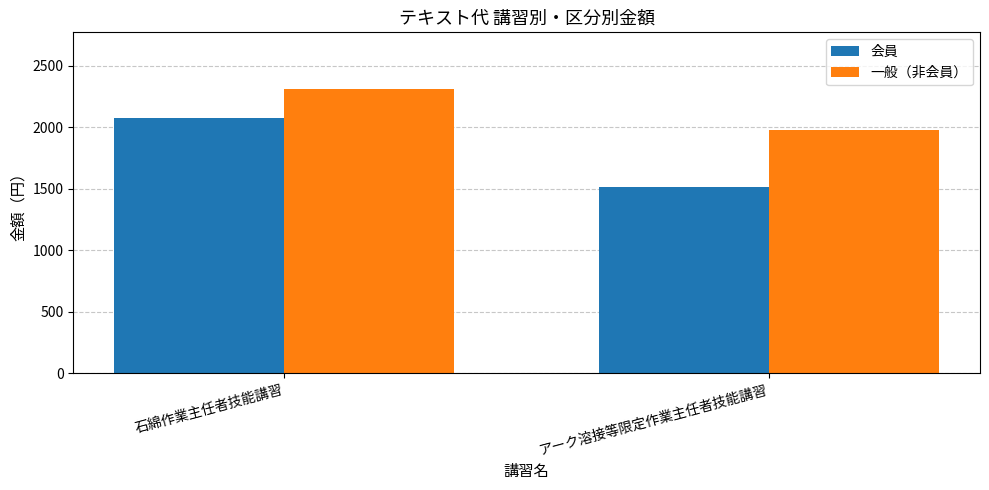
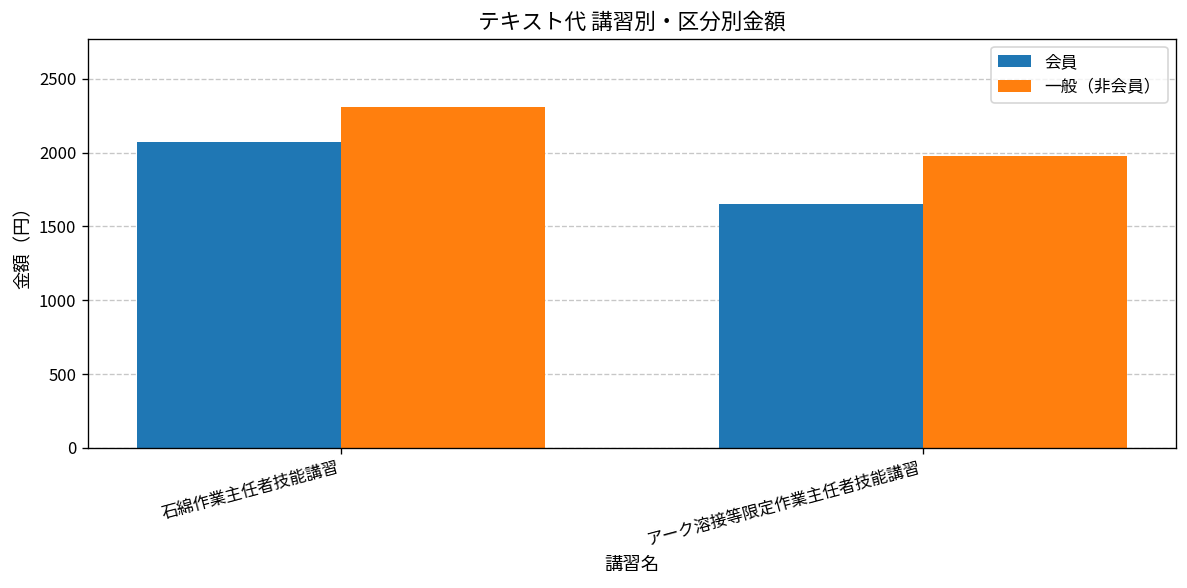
会員, アーク溶接等限定作業主任者技能講習: 1510 -> 1650
